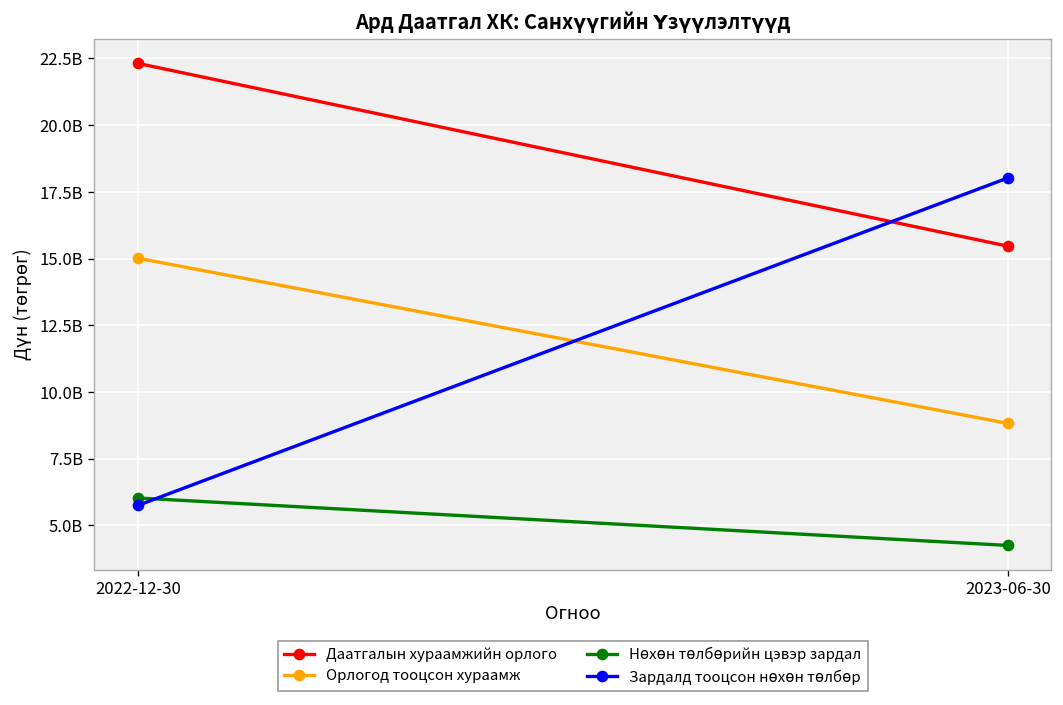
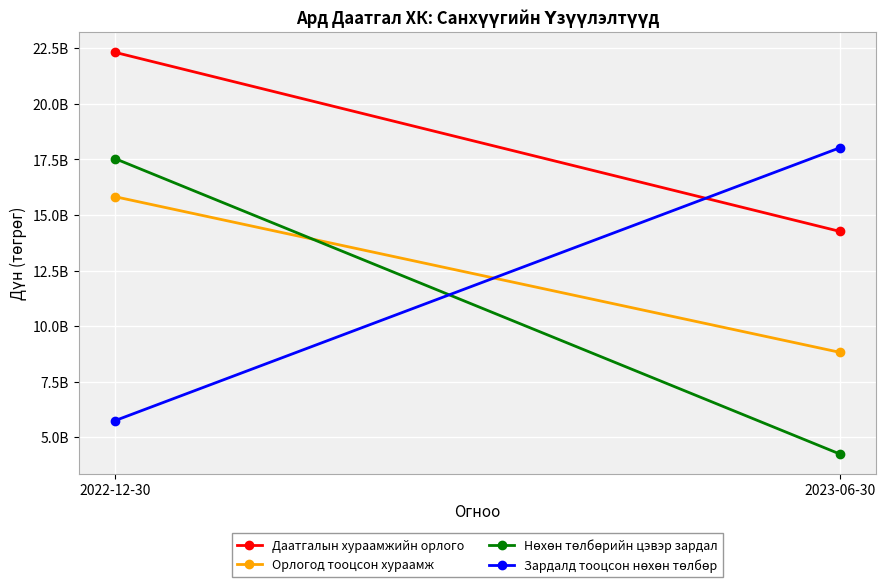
Орлогод тооцсон хураамж, 2022-12-30: 15000000000 -> 15800000000
Нөхөн төлбөрийн цэвэр зардал, 2022-12-30: 6000000000 -> 17500000000
Даатгалын хураамжийн орлого, 2023-06-30: 15500000000 -> 14300000000
